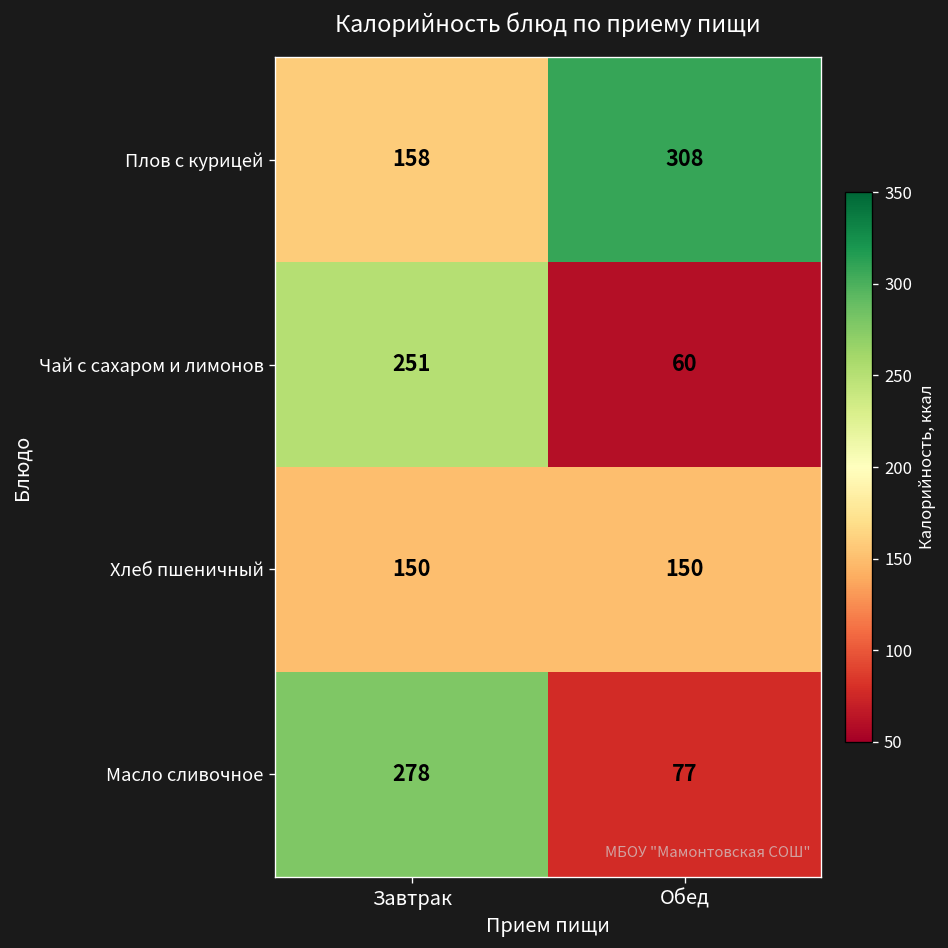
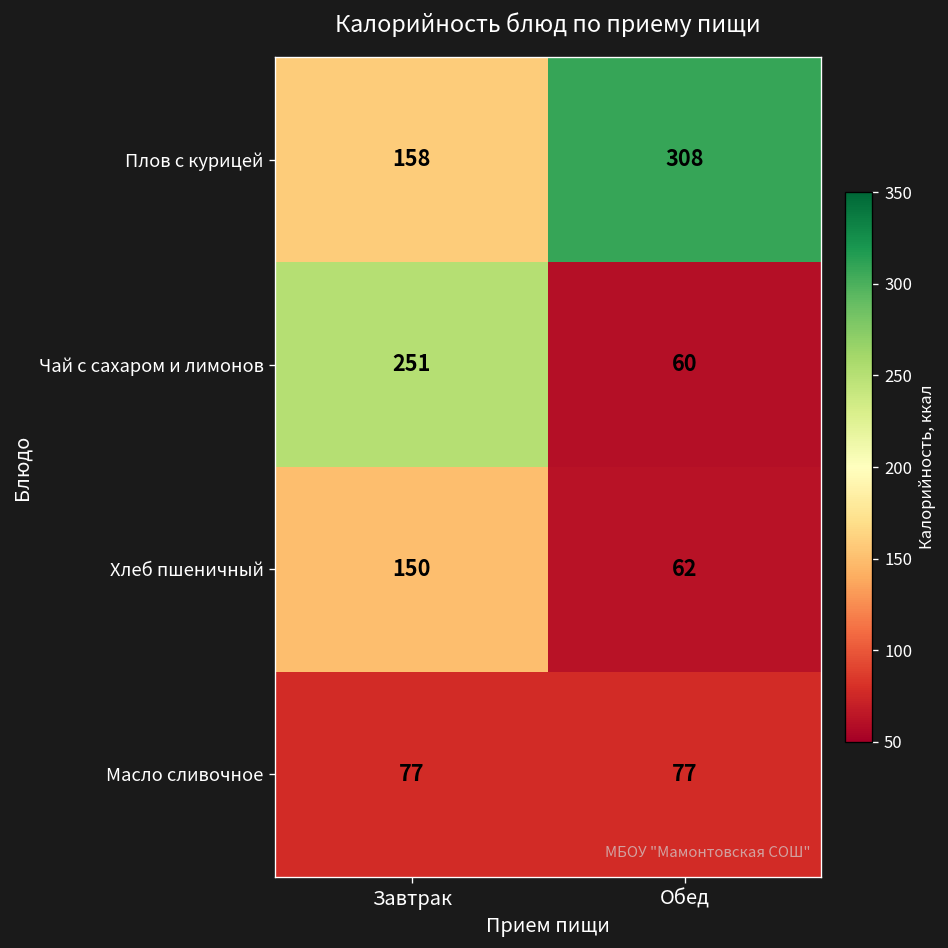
Хлеб пшеничный, Обед: 150 -> 62
Масло сливочное, Завтрак: 278 -> 77
